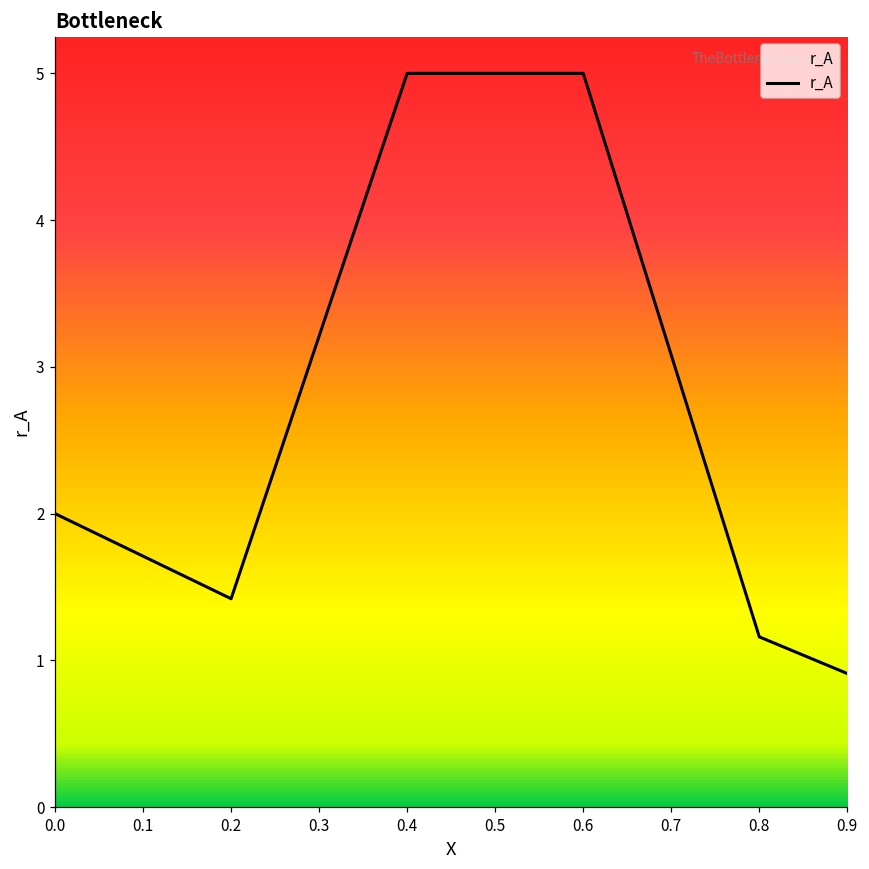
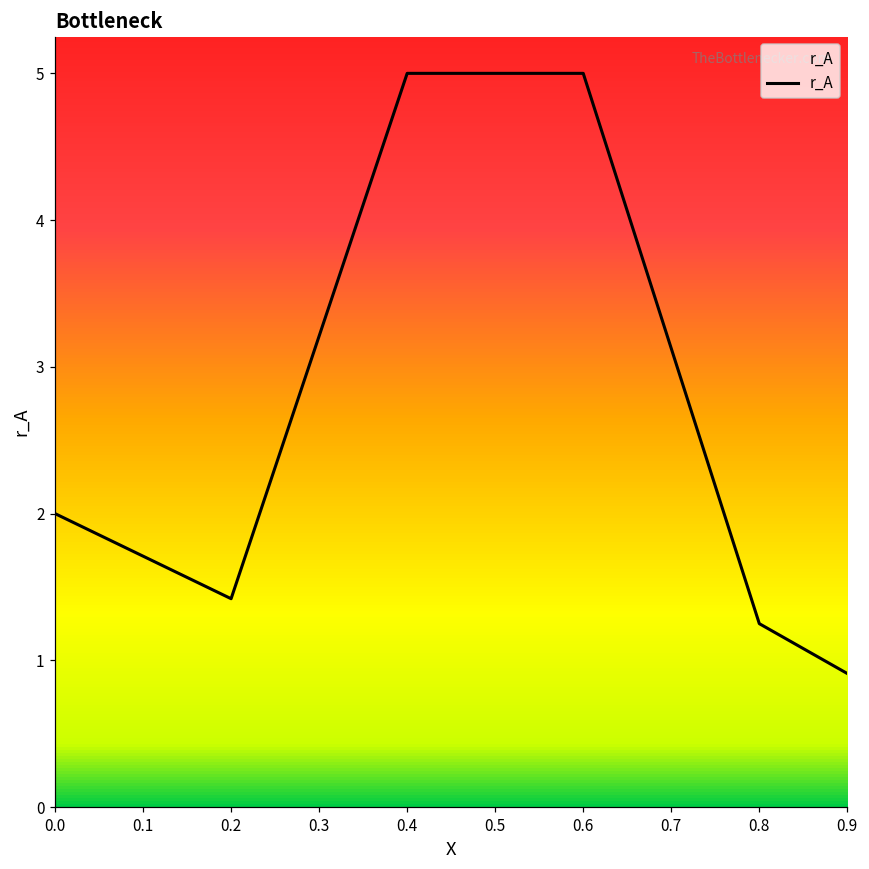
0.8: 1.16 -> 1.25
